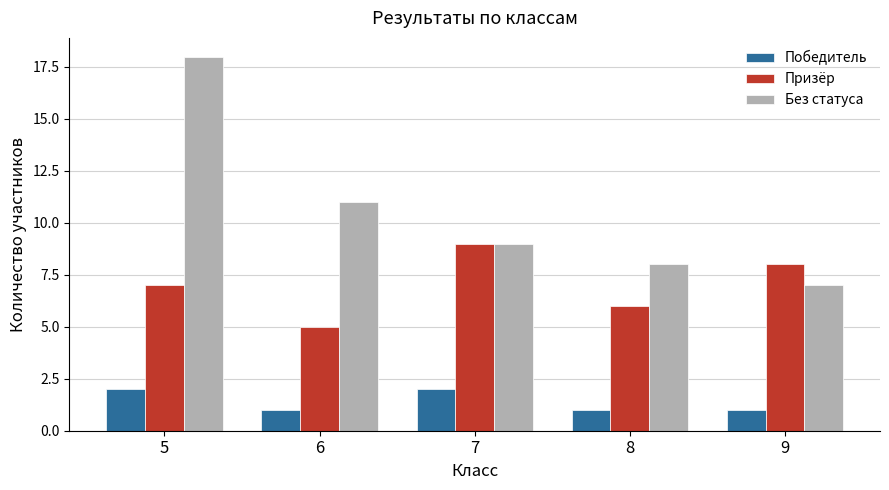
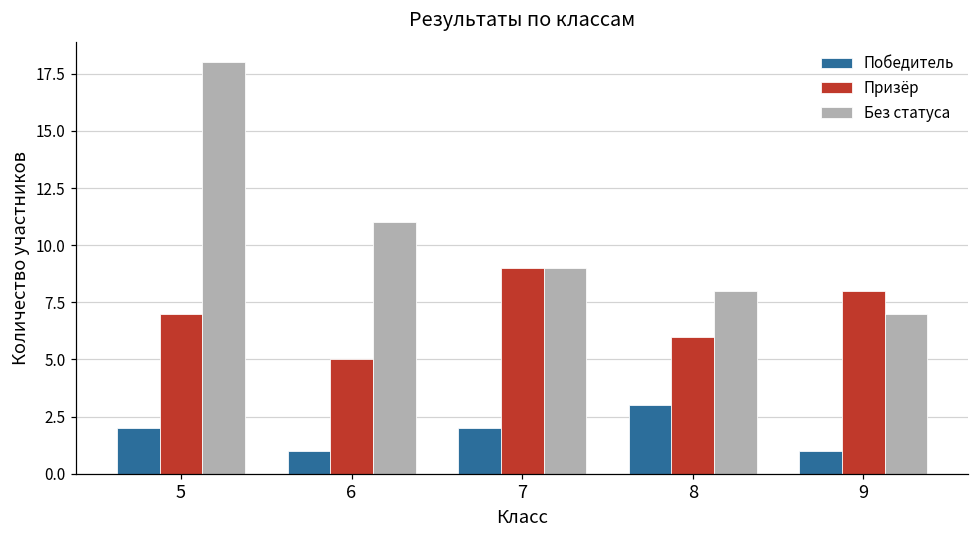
Победитель, 8: 1 -> 3
